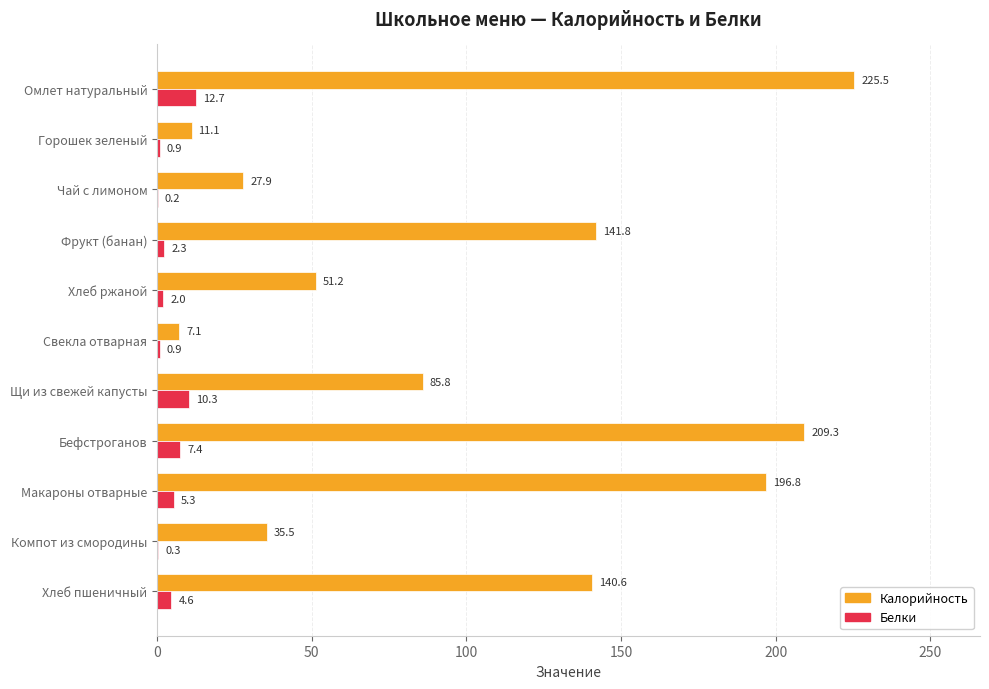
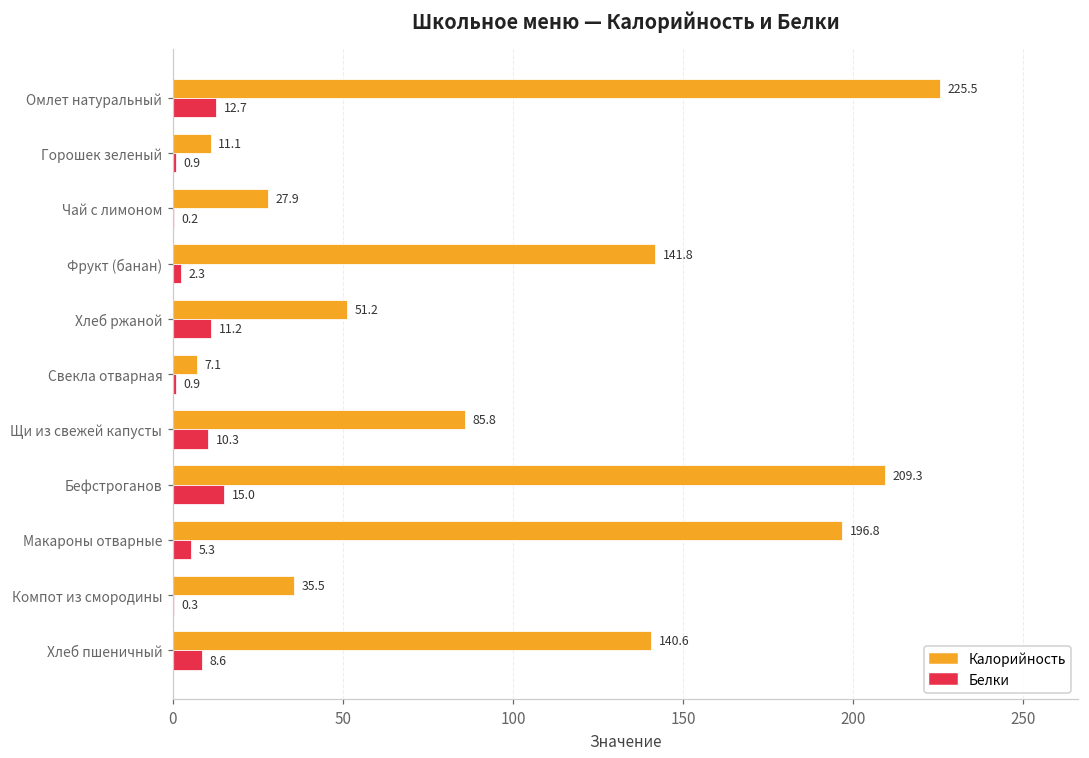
Белки, Хлеб ржаной: 2.0 -> 11.2
Белки, Бефстроганов: 7.4 -> 15.0
Белки, Хлеб пшеничный: 4.6 -> 8.6
